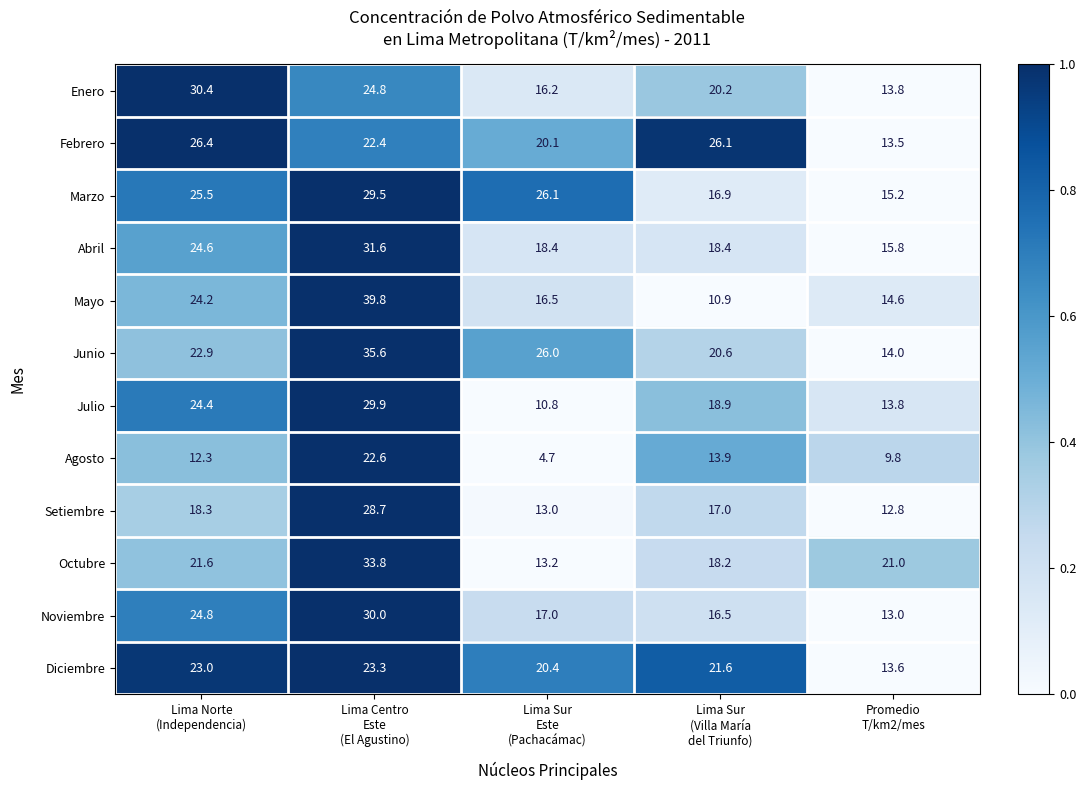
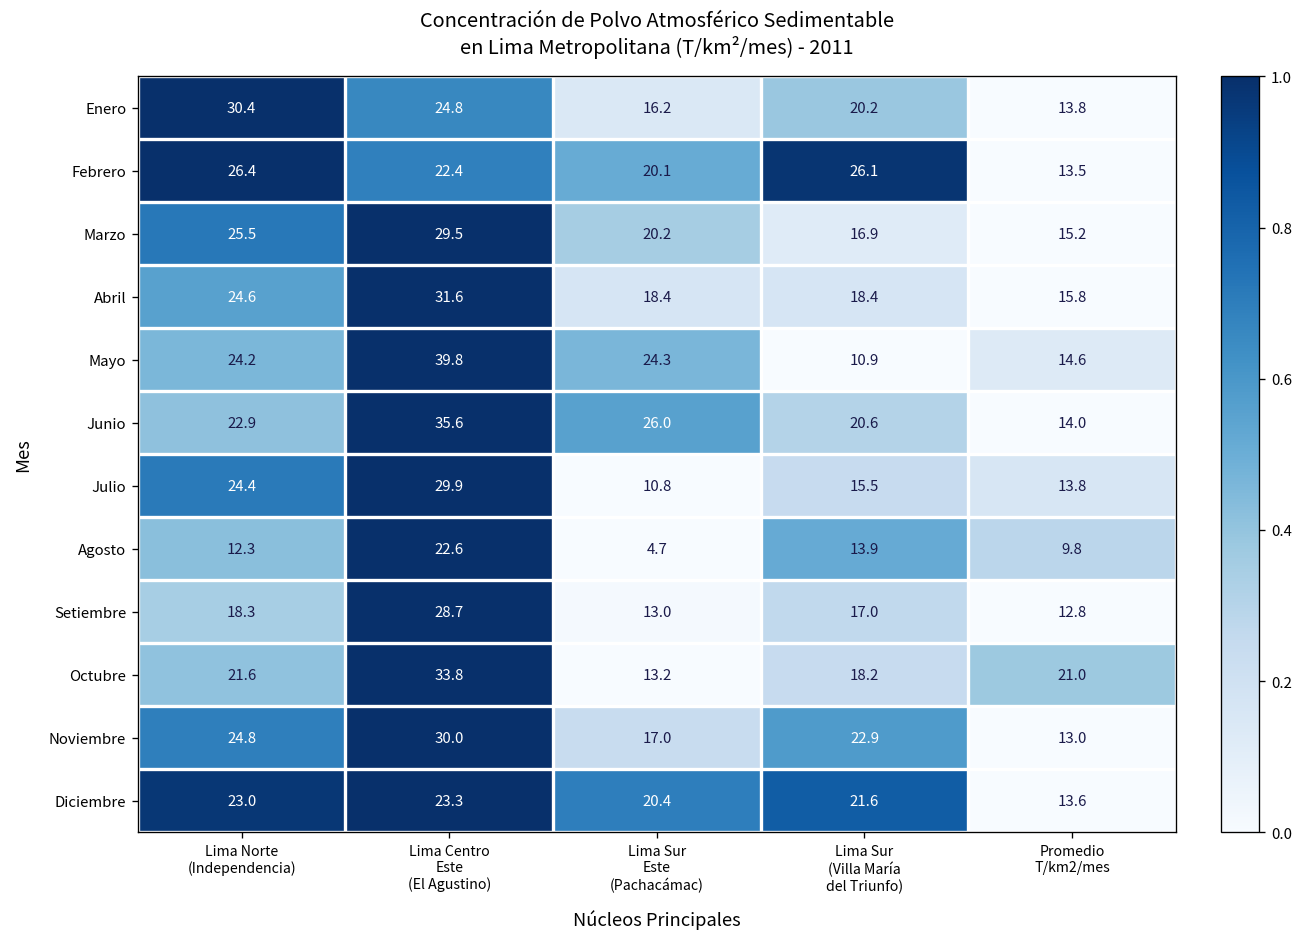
Marzo, Lima Sur Este (Pachacámac): 26.1 -> 20.2
Mayo, Lima Sur Este (Pachacámac): 16.5 -> 24.3
Julio, Lima Sur (Villa María del Triunfo): 18.9 -> 15.5
Noviembre, Lima Sur (Villa María del Triunfo): 16.5 -> 22.9
